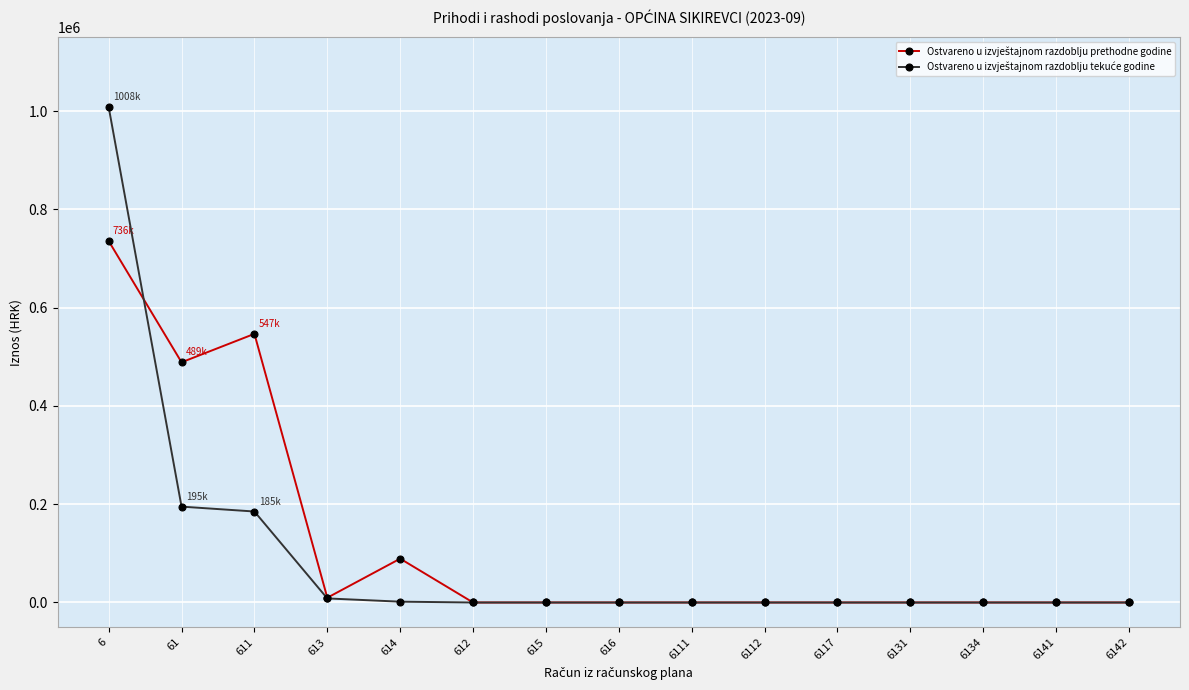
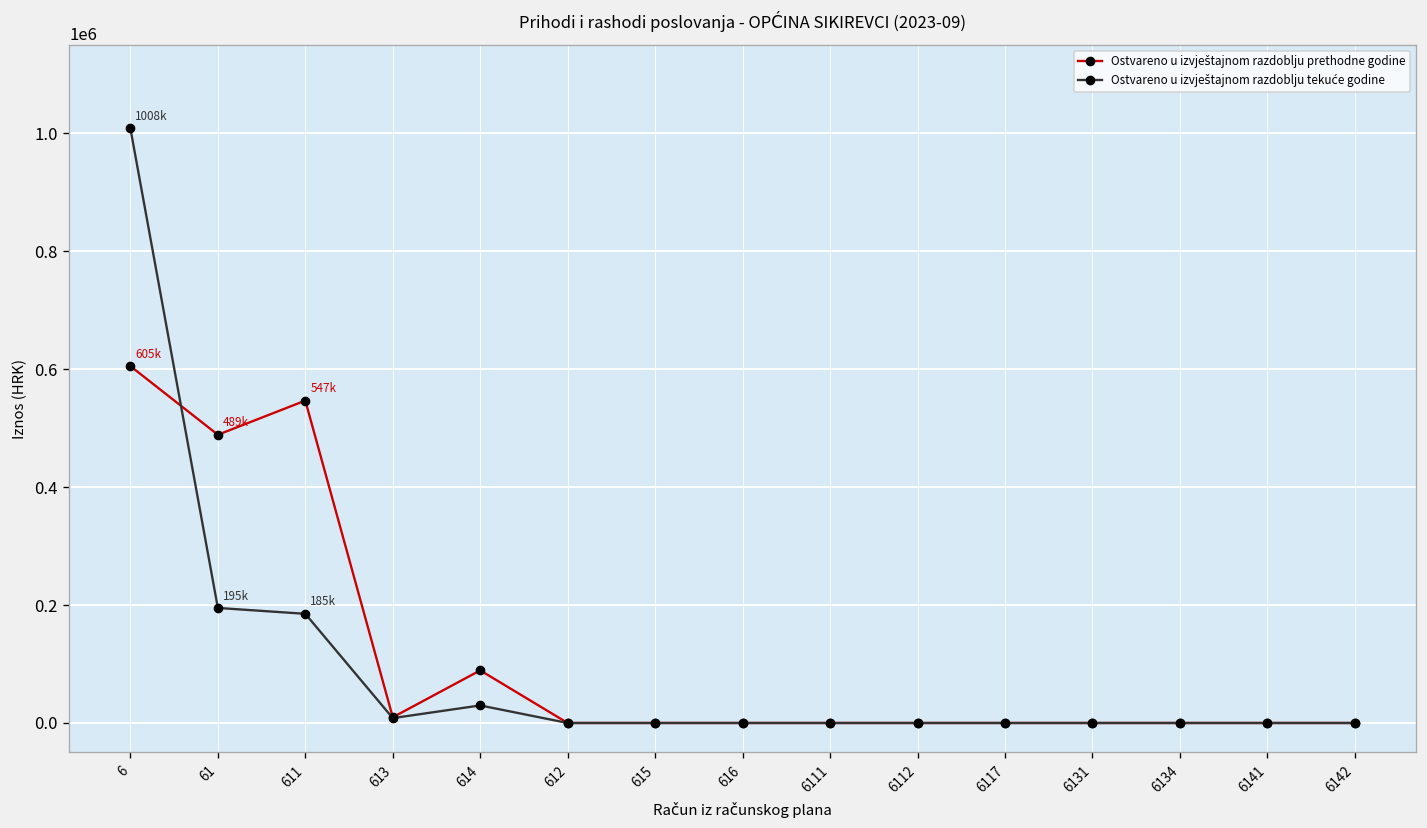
Ostvareno u izvještajnom razdoblju prethodne godine, 6: 736k -> 605k
Ostvareno u izvještajnom razdoblju tekuće godine, 614: 0 -> 30000
